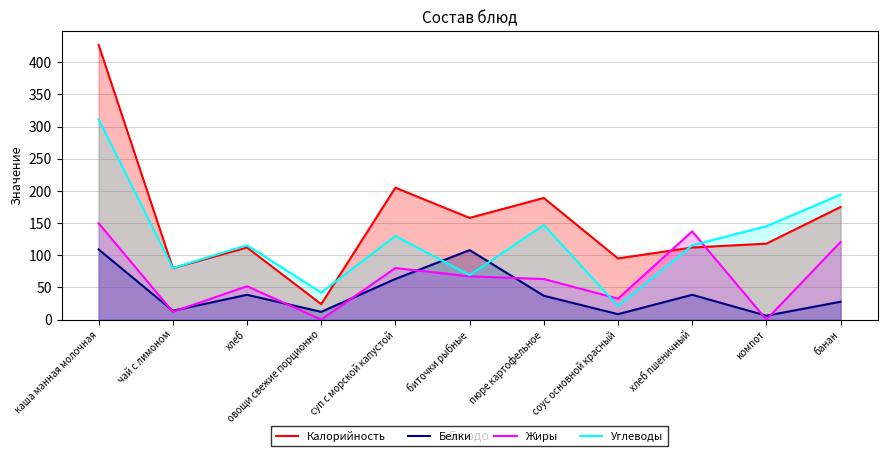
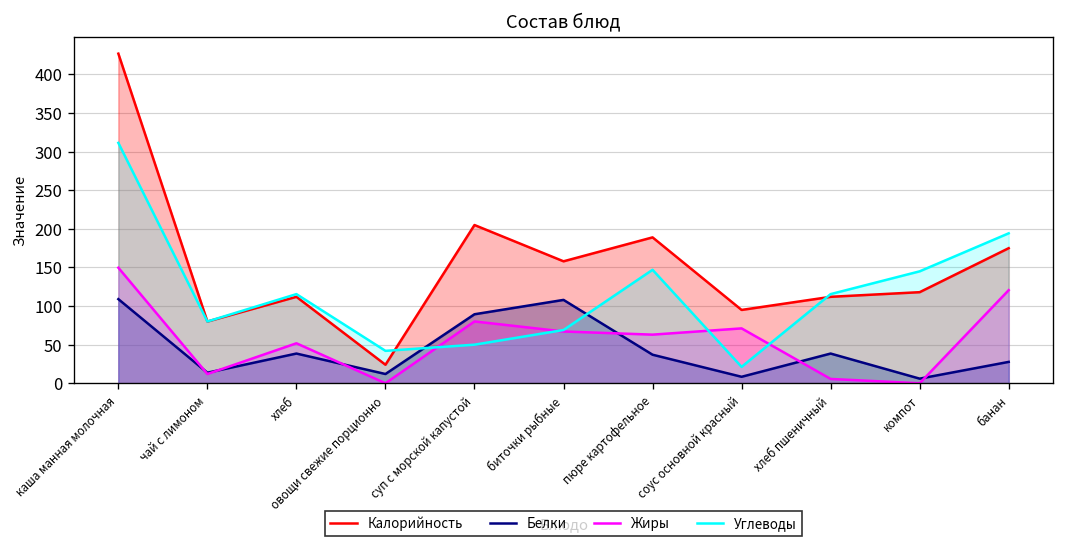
Белки, суп с морской капустой: 60 -> 90
Углеводы, суп с морской капустой: 130 -> 50
Жиры, соус основной красный: 30 -> 70
Жиры, хлеб пшеничный: 140 -> 10
